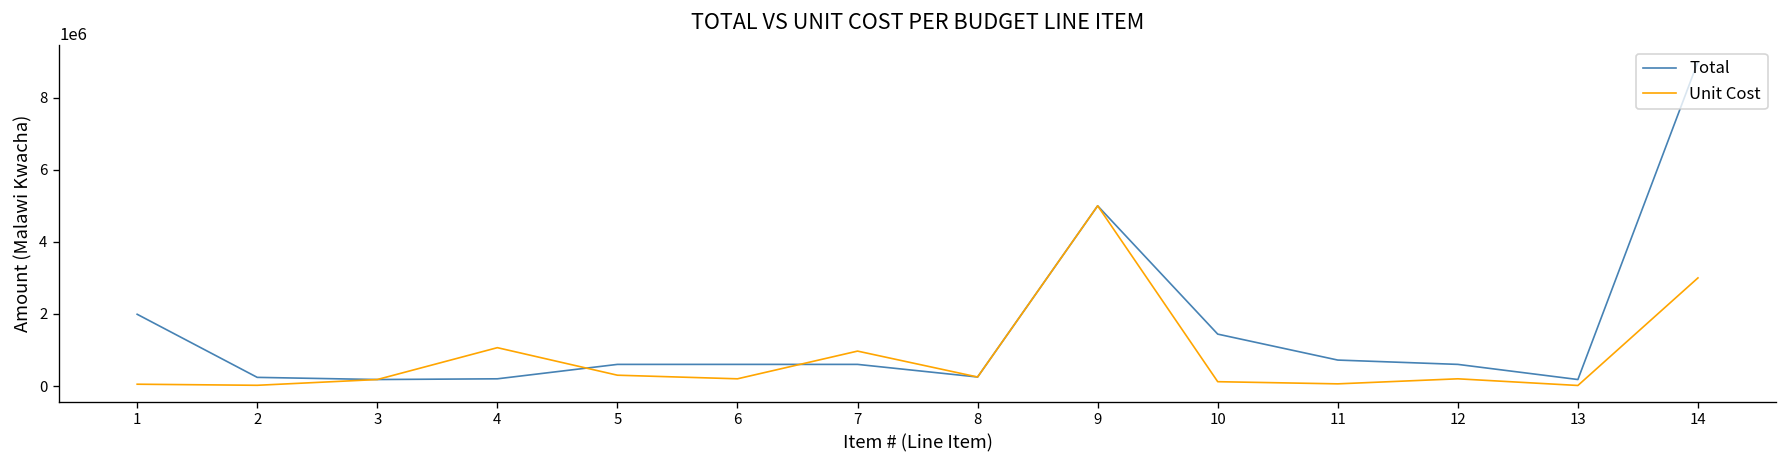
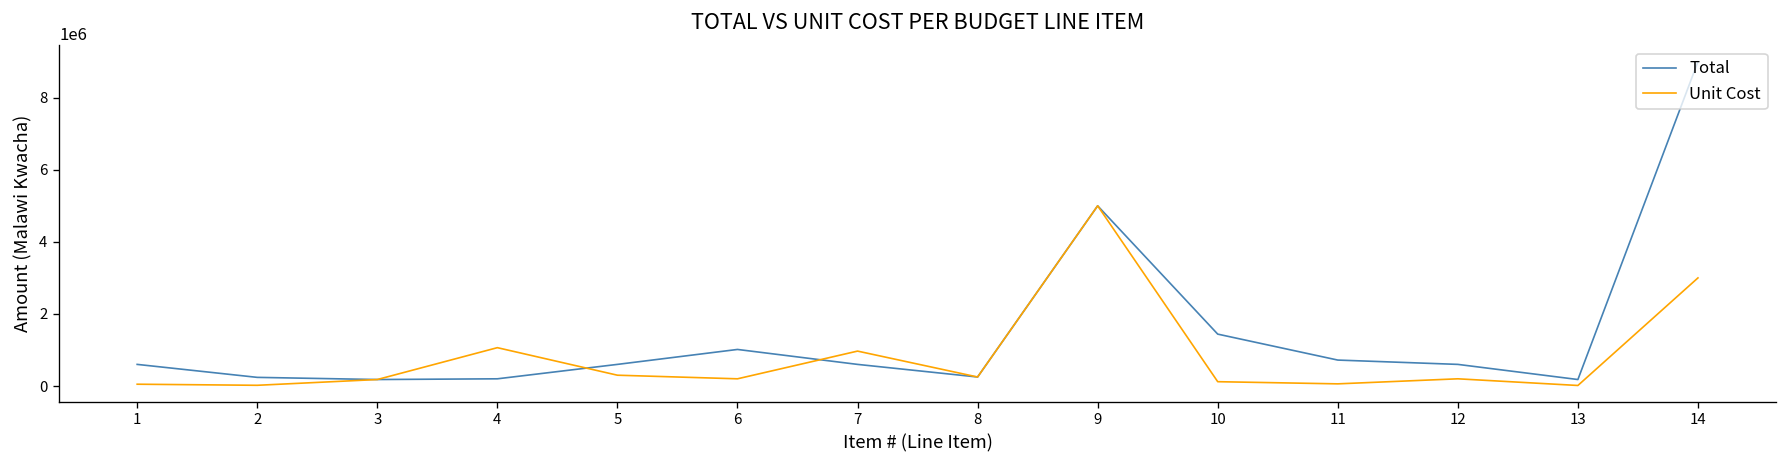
Total, 1: 2000000 -> 600000
Total, 6: 600000 -> 1000000
